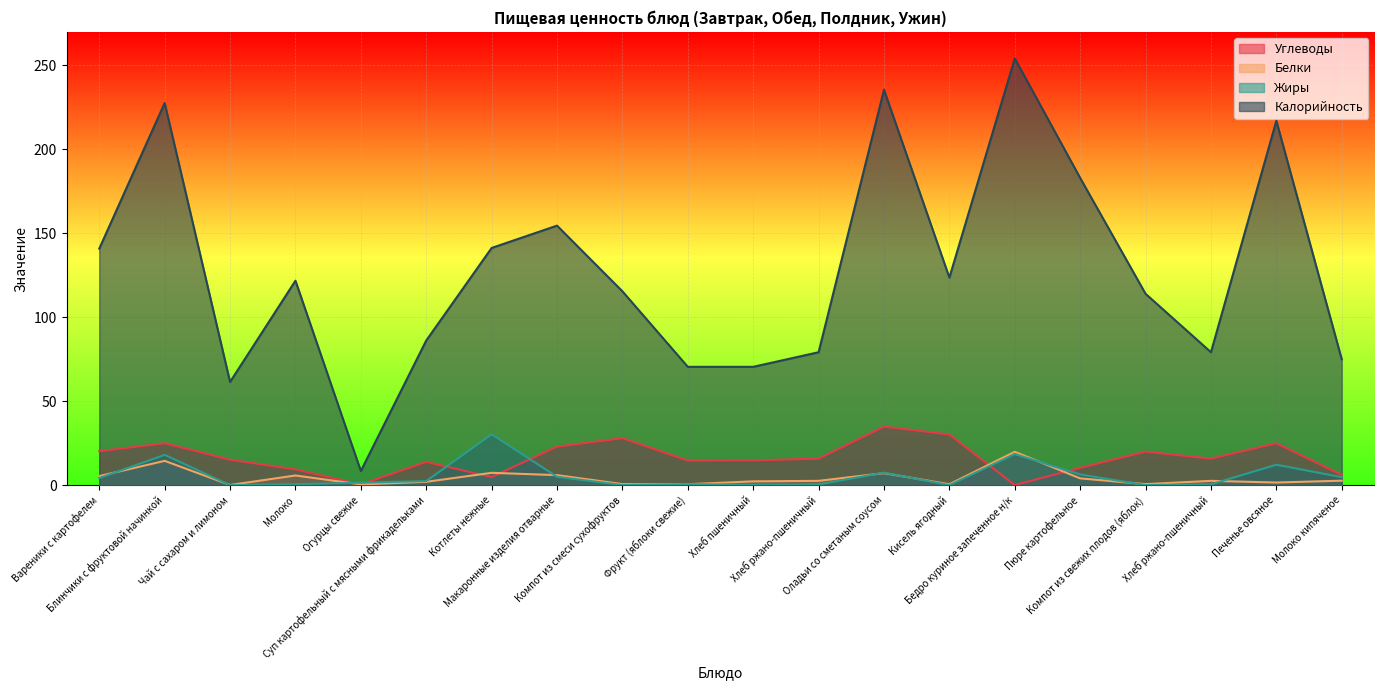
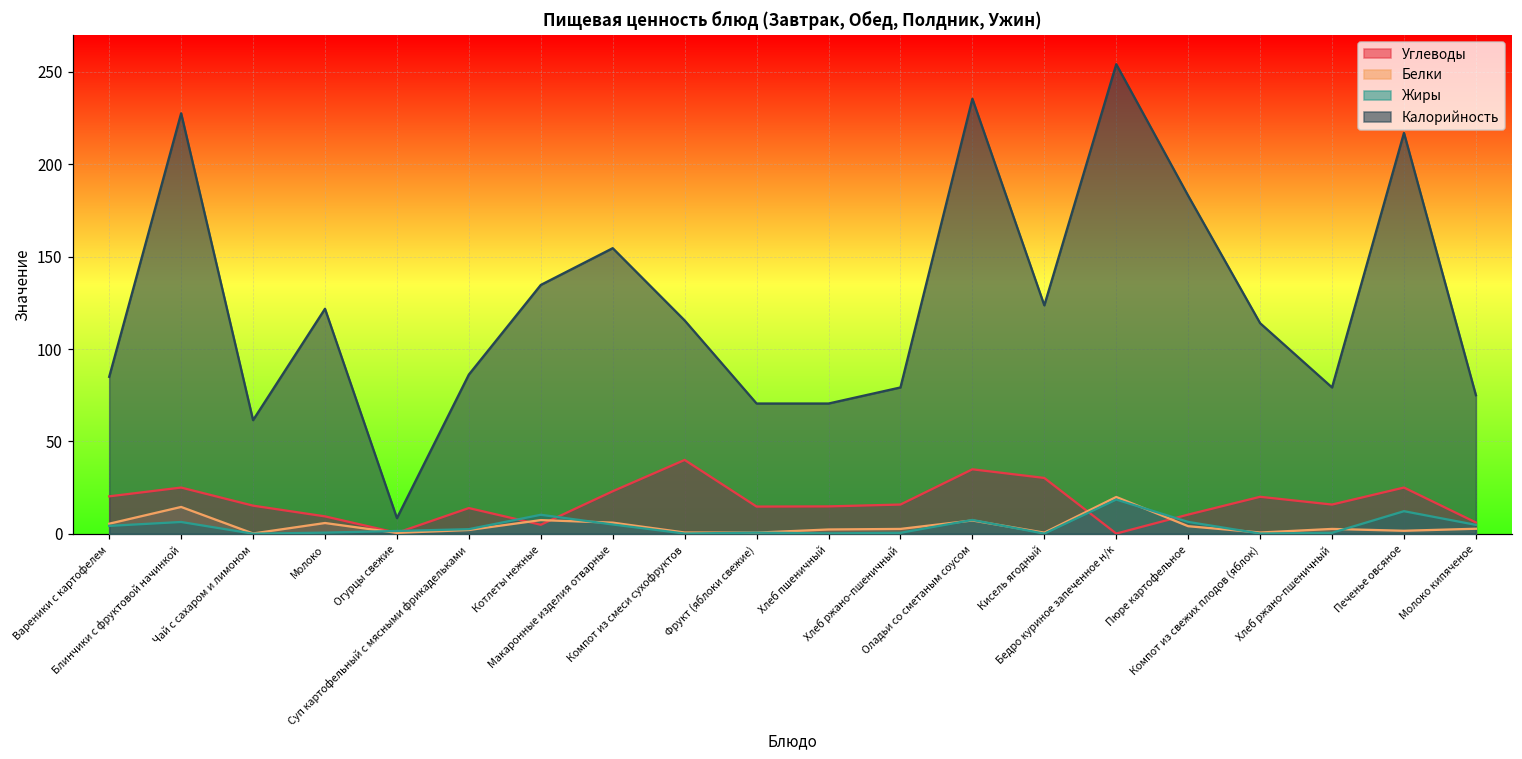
Калорийность, Вареники с картофелем: 141 -> 85
Жиры, Блинчики с фруктовой начинкой: 18 -> 6
Жиры, Котлеты нежные: 30 -> 10
Калорийность, Котлеты нежные: 141 -> 135
Углеводы, Компот из смеси сухофруктов: 28 -> 40
